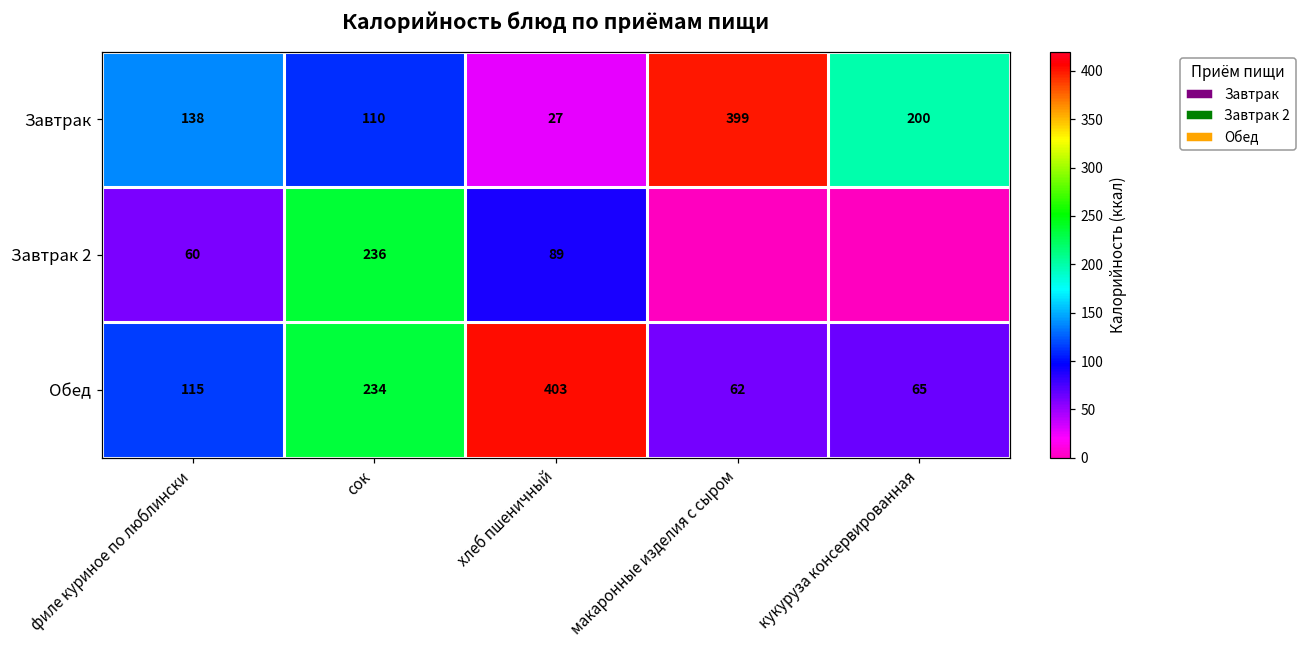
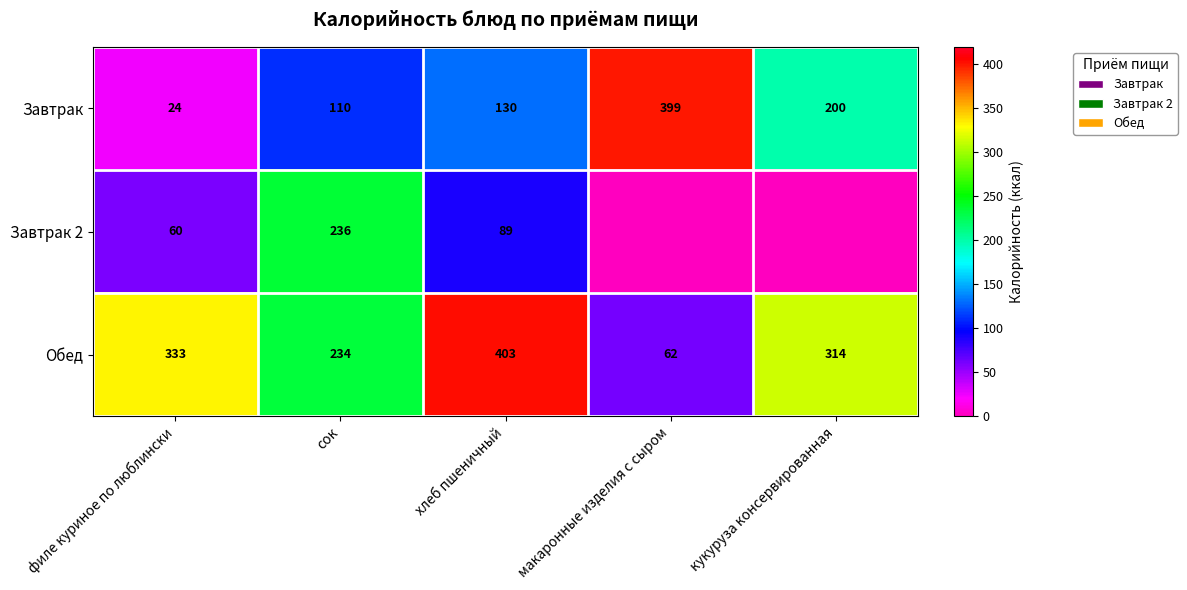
Завтрак, филе куриное по люблински: 138 -> 24
Завтрак, хлеб пшеничный: 27 -> 130
Обед, филе куриное по люблински: 115 -> 333
Обед, кукуруза консервированная: 65 -> 314
